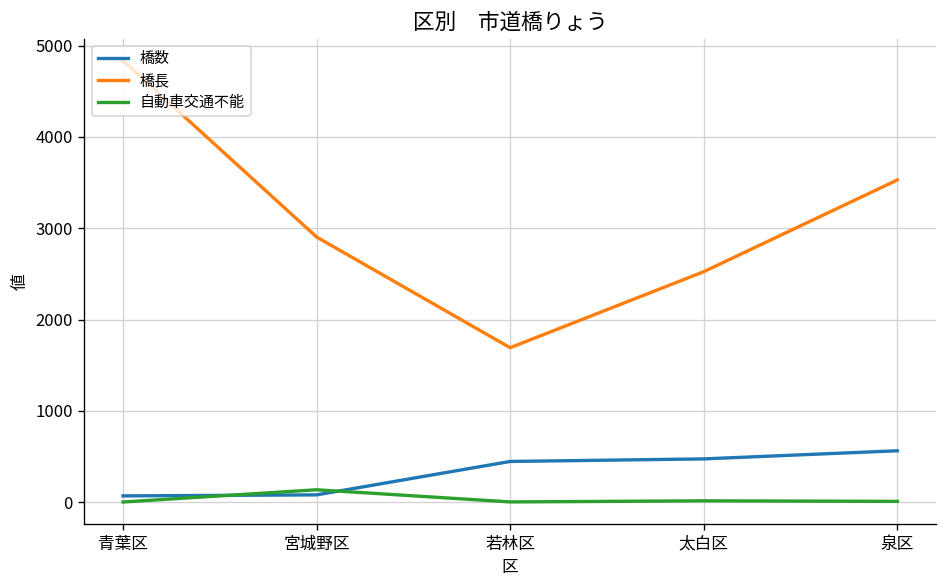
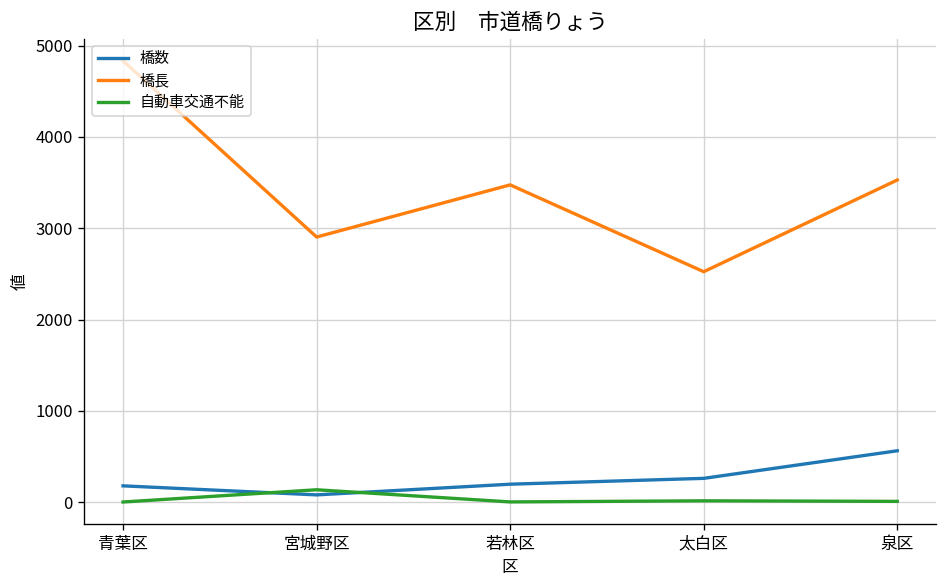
橋数, 青葉区: 100 -> 200
橋数, 若林区: 400 -> 200
橋長, 若林区: 1700 -> 3500
橋数, 太白区: 500 -> 300
